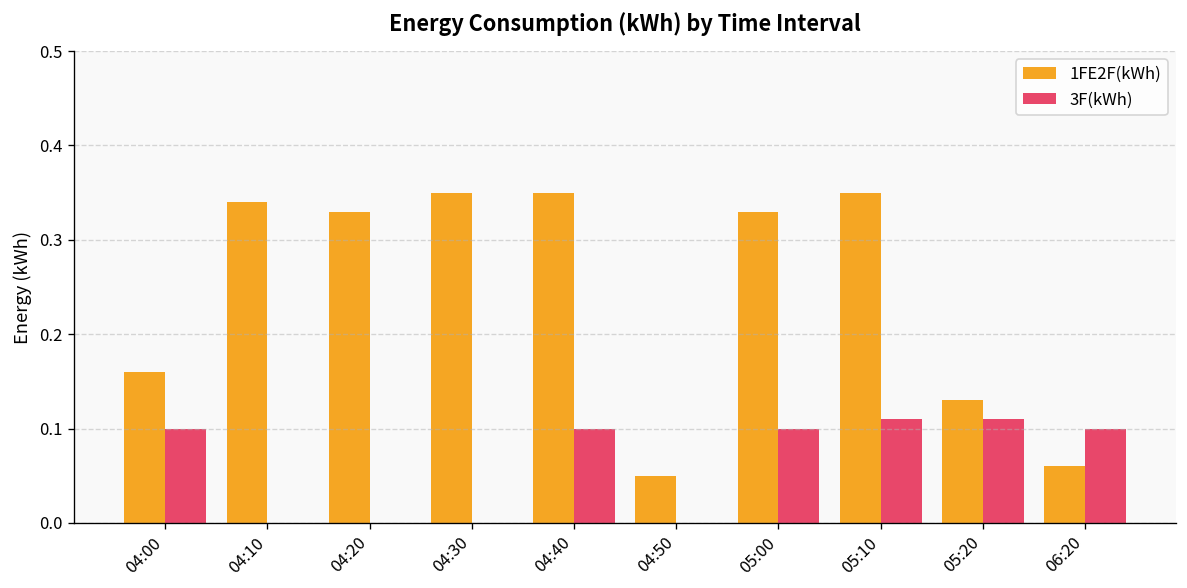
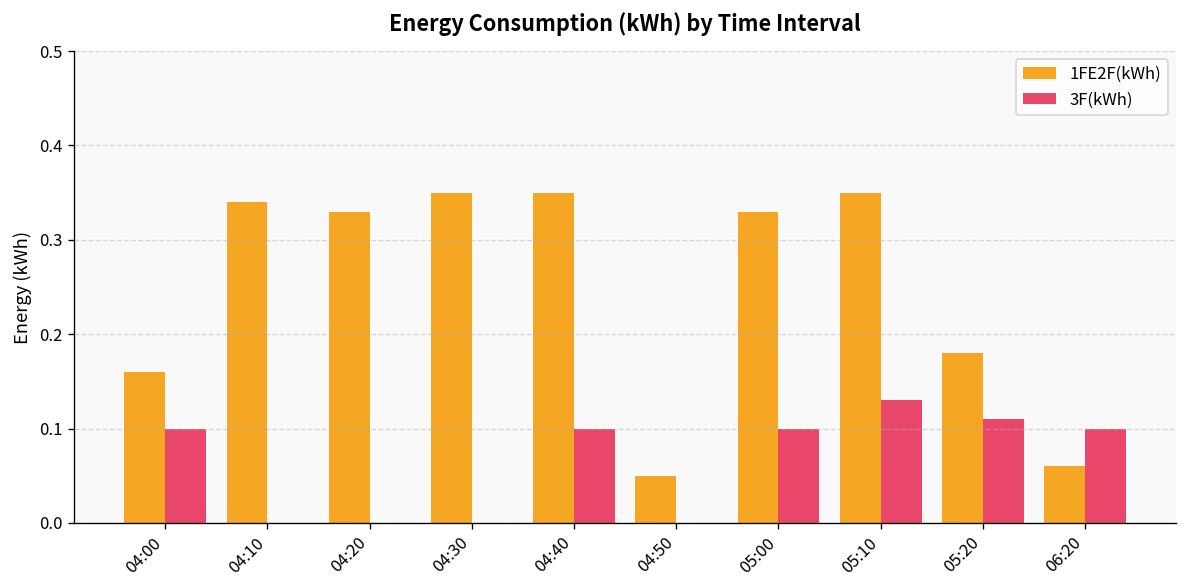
3F(kWh), 05:10: 0.11 -> 0.13
1FE2F(kWh), 05:20: 0.13 -> 0.18
